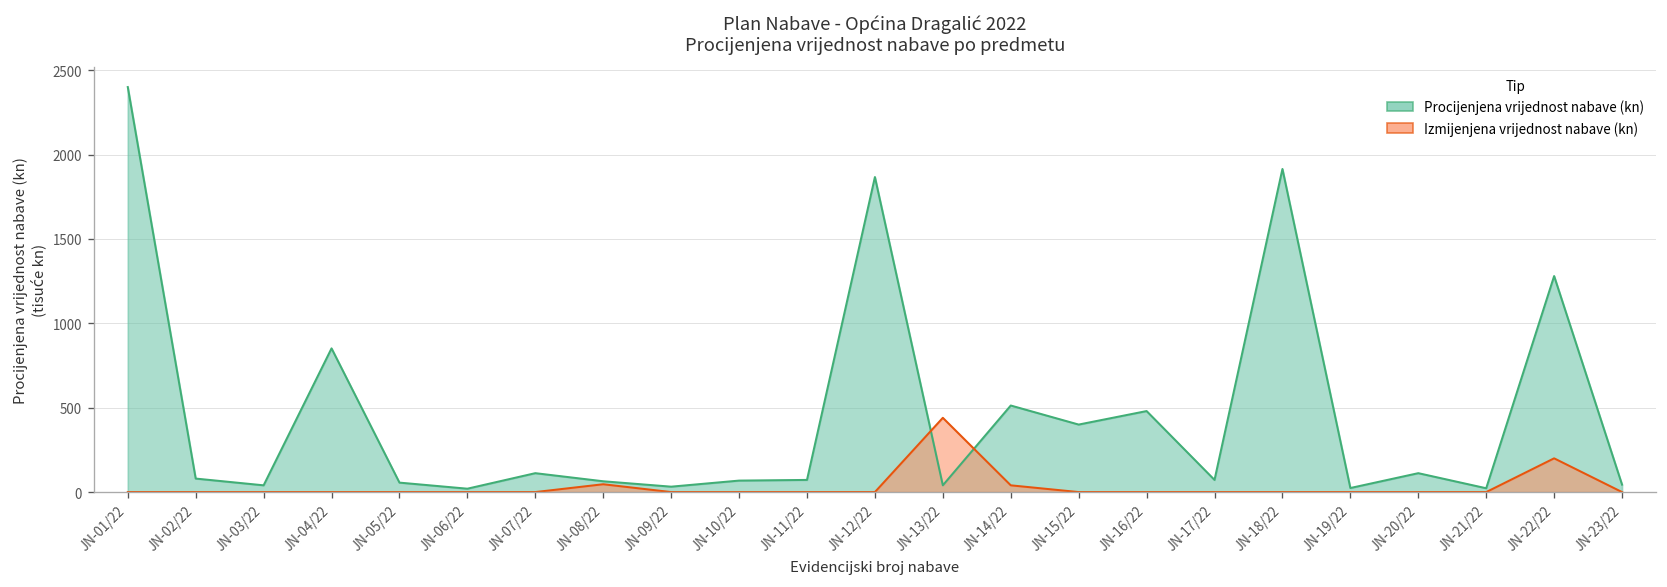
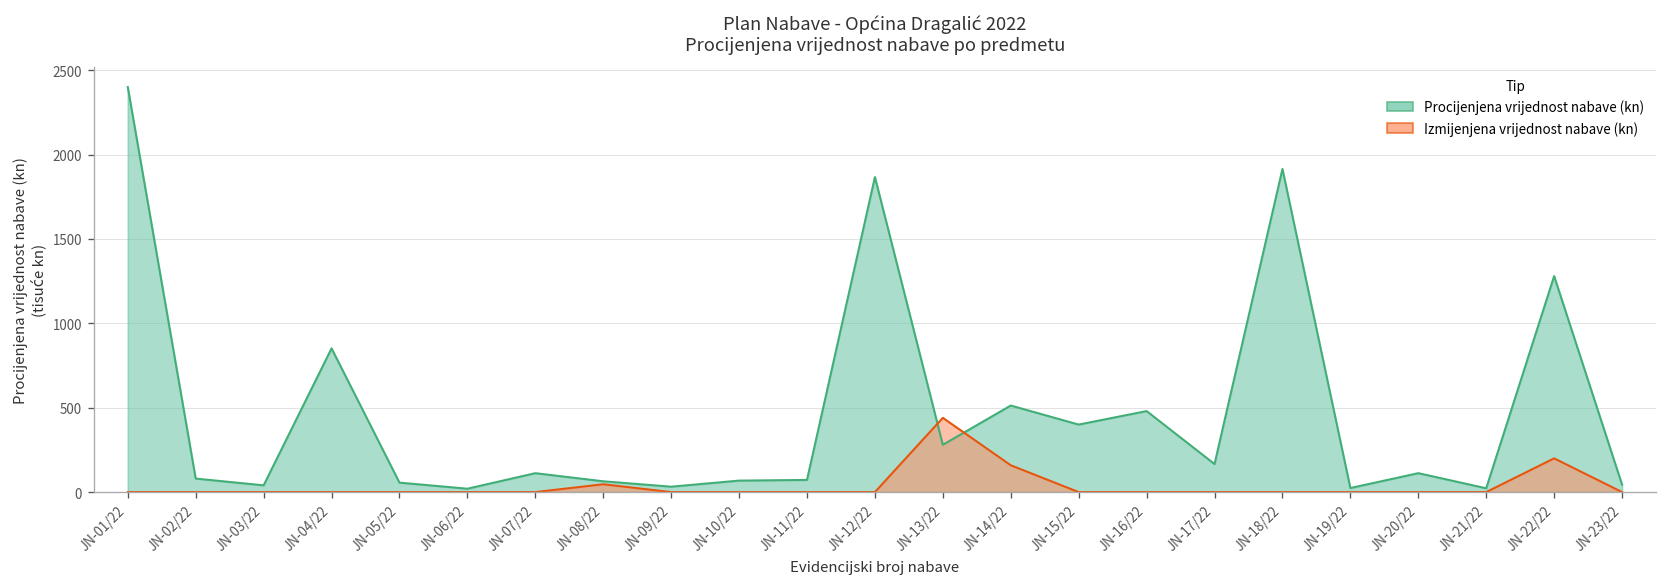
Procijenjena vrijednost nabave (kn), JN-13/22: 40 -> 280
Izmijenjena vrijednost nabave (kn), JN-14/22: 40 -> 160
Procijenjena vrijednost nabave (kn), JN-17/22: 70 -> 170
